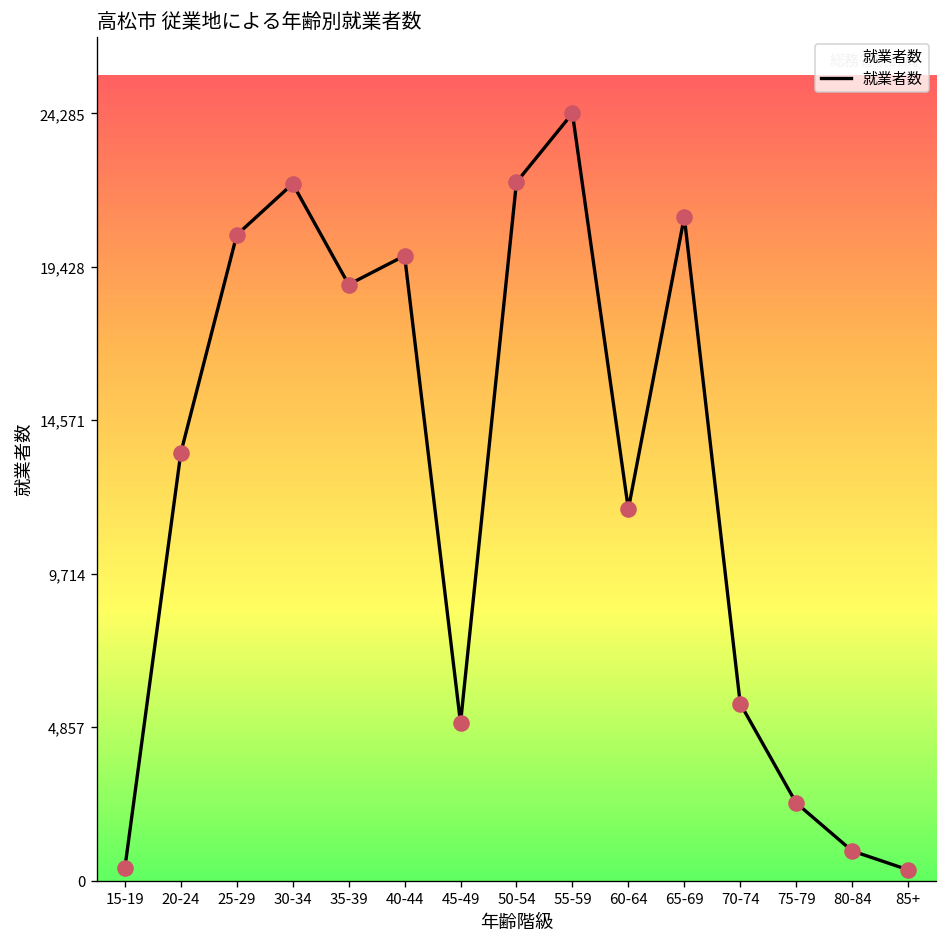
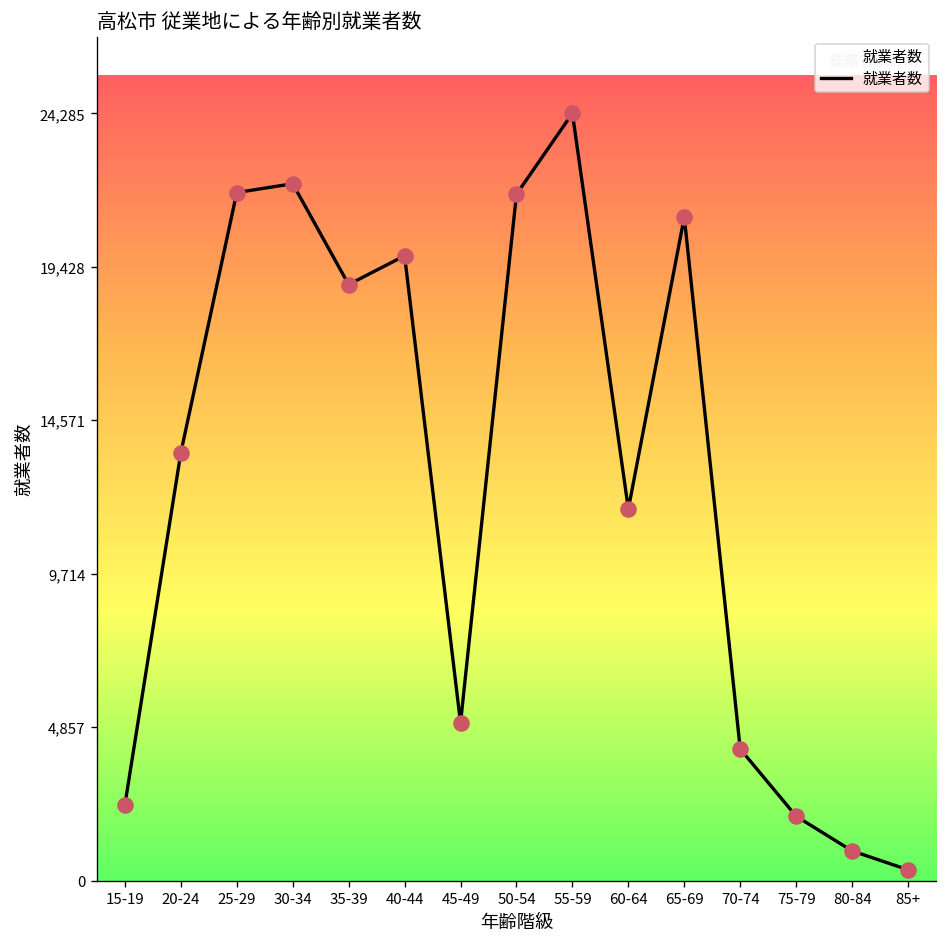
15-19: 400 -> 2,400
25-29: 20,400 -> 21,800
50-54: 22,100 -> 21,700
70-74: 5,600 -> 4,200
75-79: 2,500 -> 2,000
